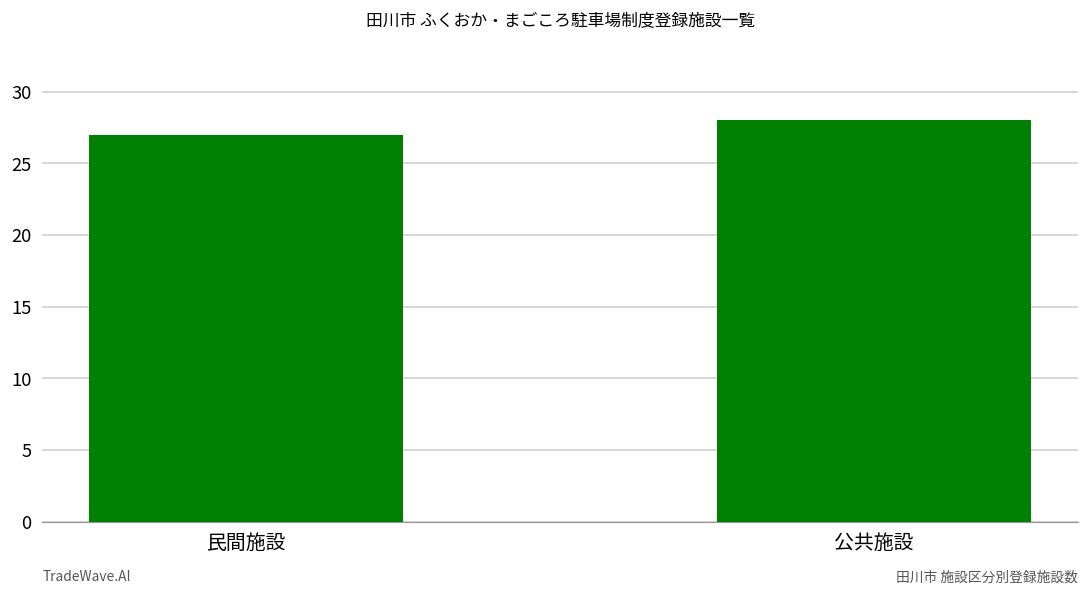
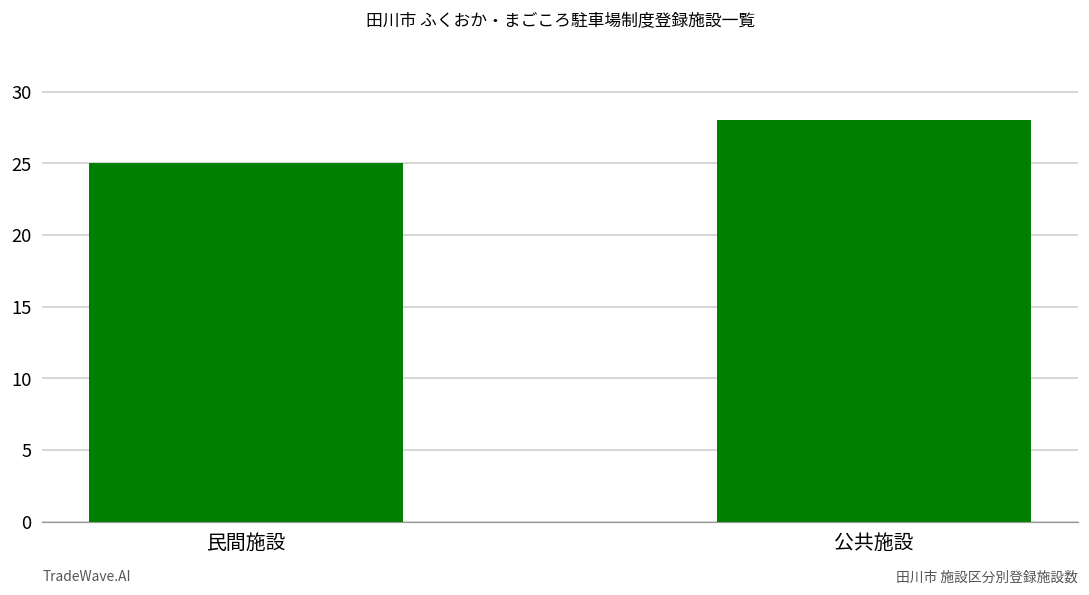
民間施設: 27 -> 25
